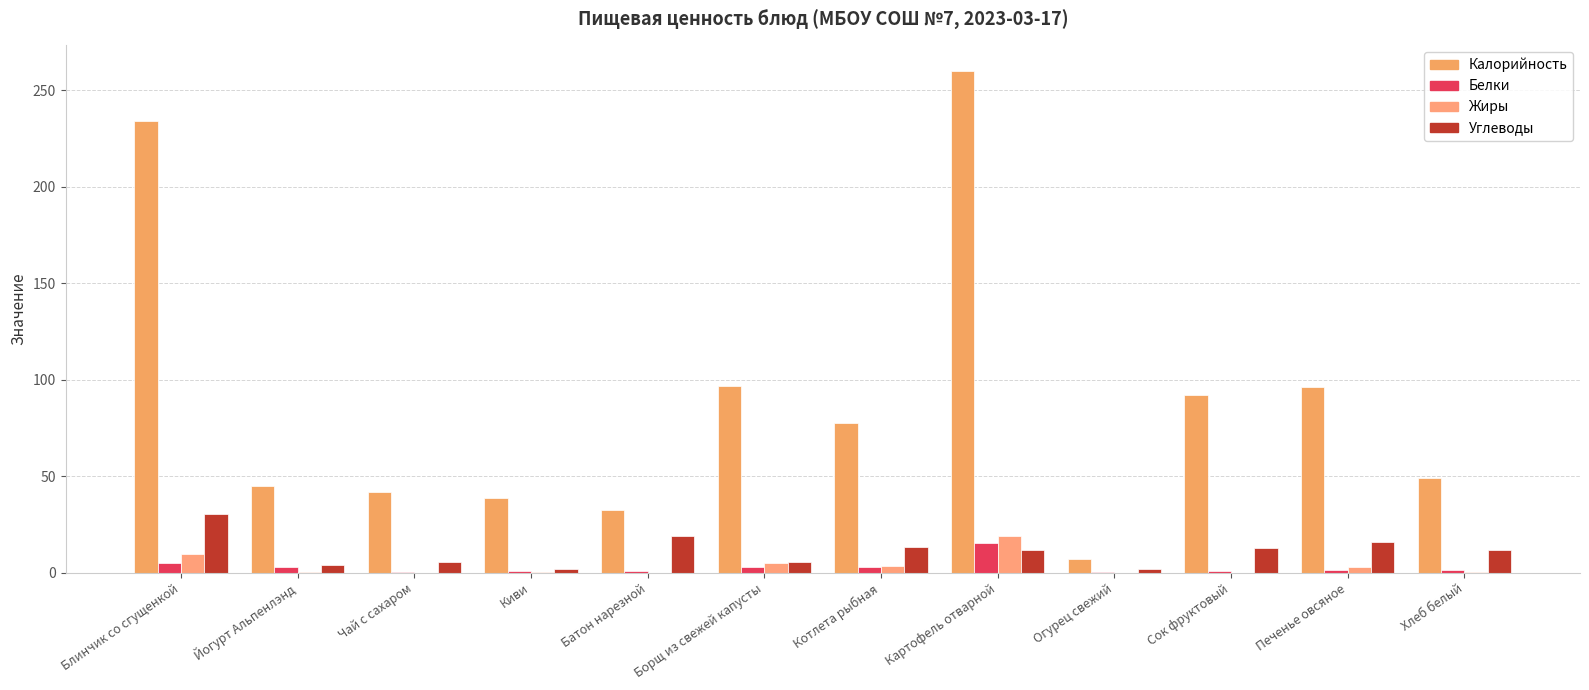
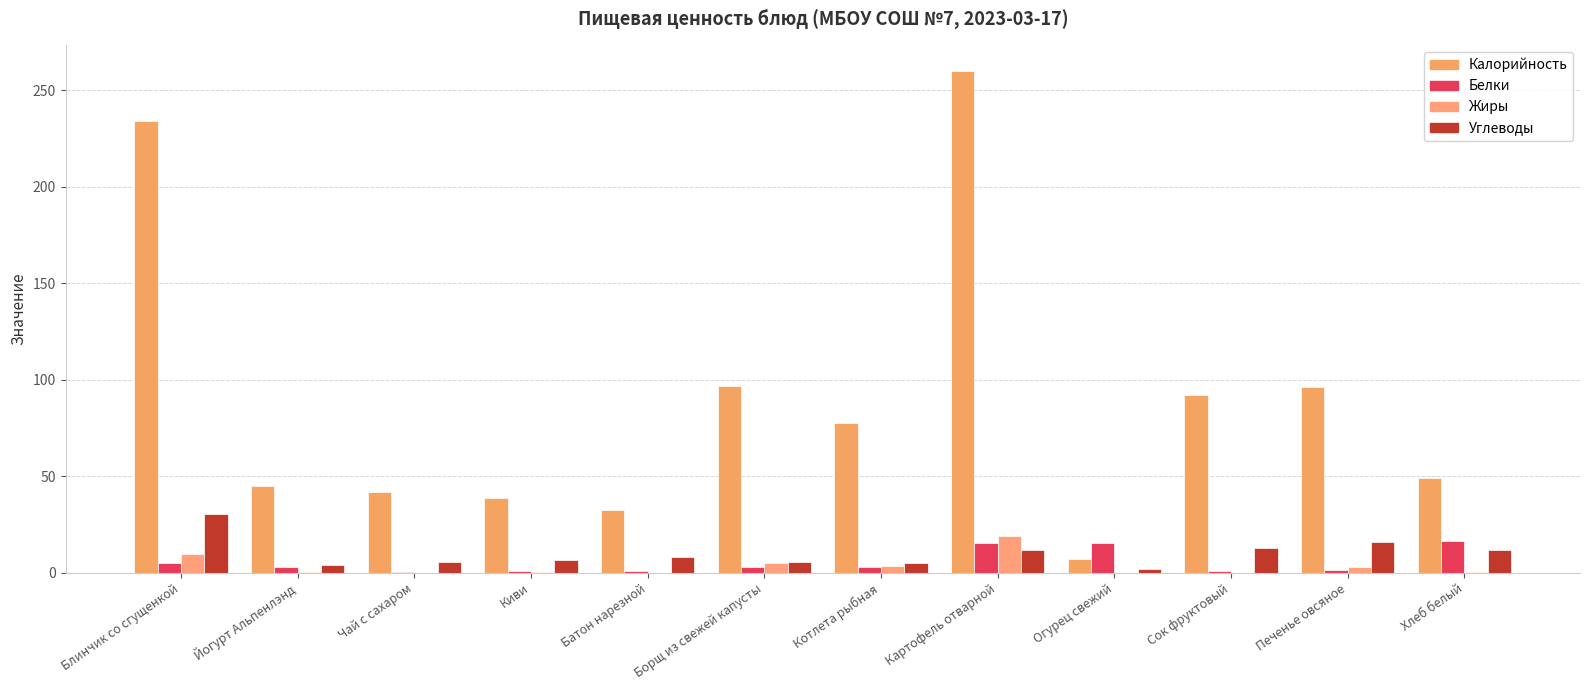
Углеводы, Киви: 2 -> 7
Углеводы, Батон нарезной: 19 -> 8
Углеводы, Котлета рыбная: 13 -> 5
Белки, Огурец свежий: 0 -> 15
Белки, Хлеб белый: 2 -> 17
